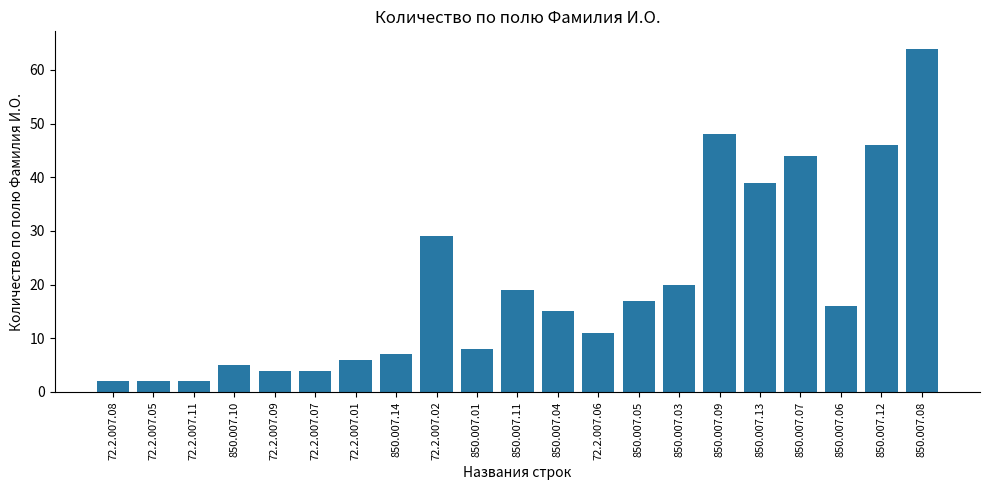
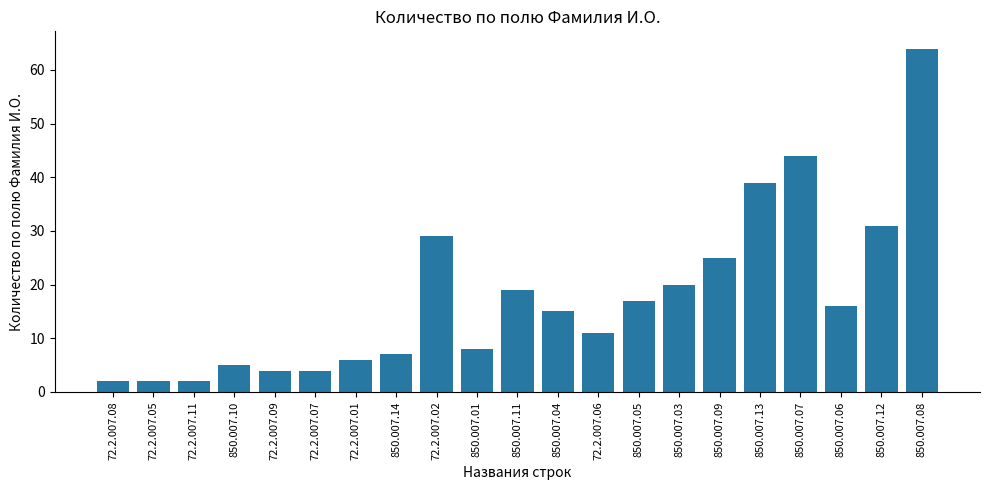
850.007.09: 48 -> 25
850.007.12: 46 -> 31
